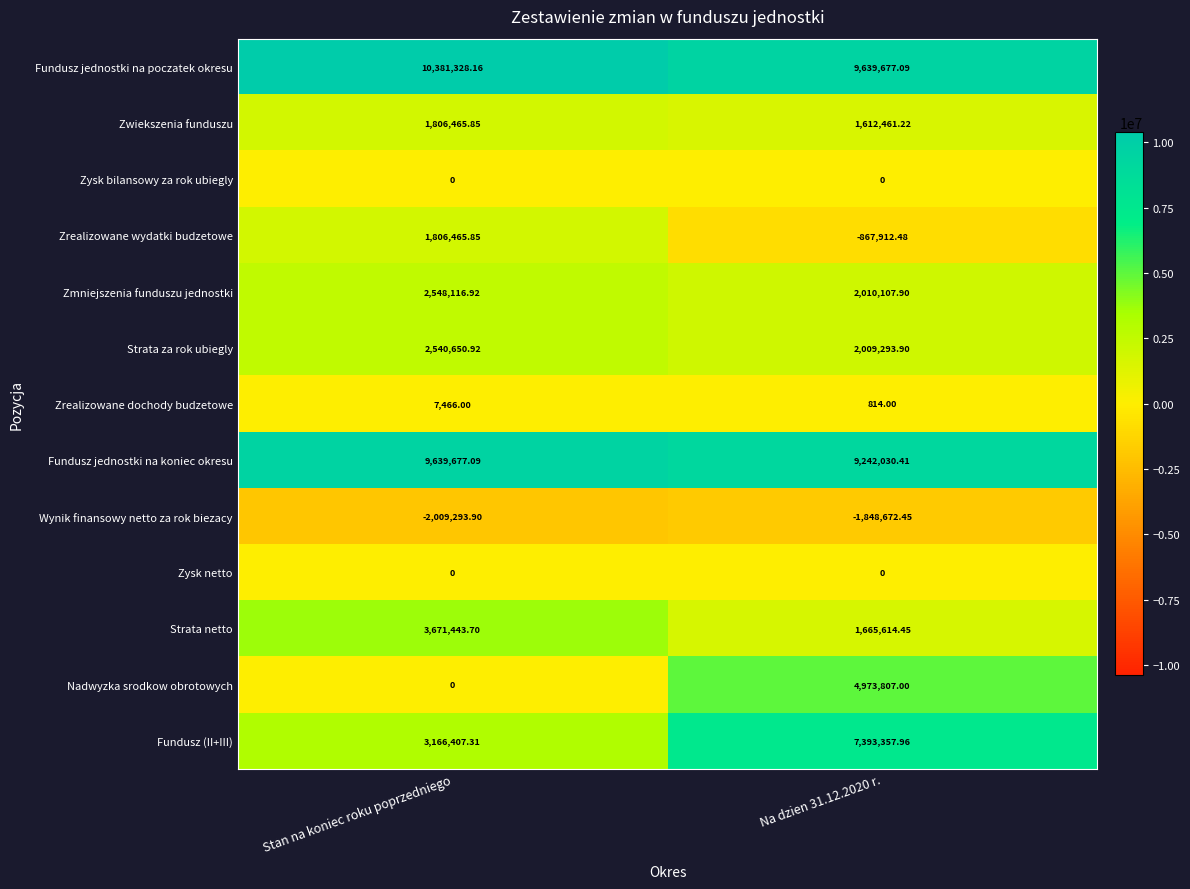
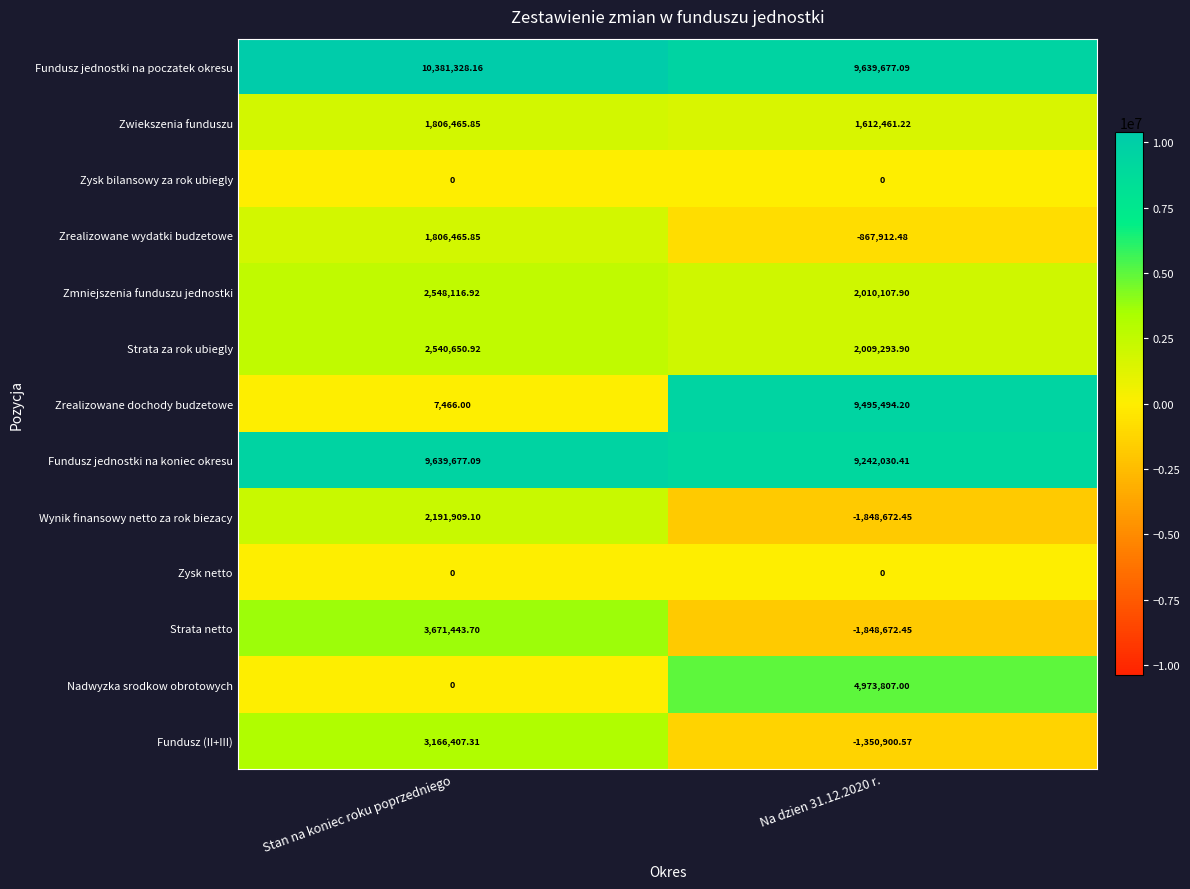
Zrealizowane dochody budzetowe, Na dzien 31.12.2020 r.: 814.00 -> 9,495,494.20
Wynik finansowy netto za rok biezacy, Stan na koniec roku poprzedniego: -2,009,293.90 -> 2,191,909.10
Strata netto, Na dzien 31.12.2020 r.: 1,665,614.45 -> -1,848,672.45
Fundusz (II+III), Na dzien 31.12.2020 r.: 7,393,357.96 -> -1,350,900.57
